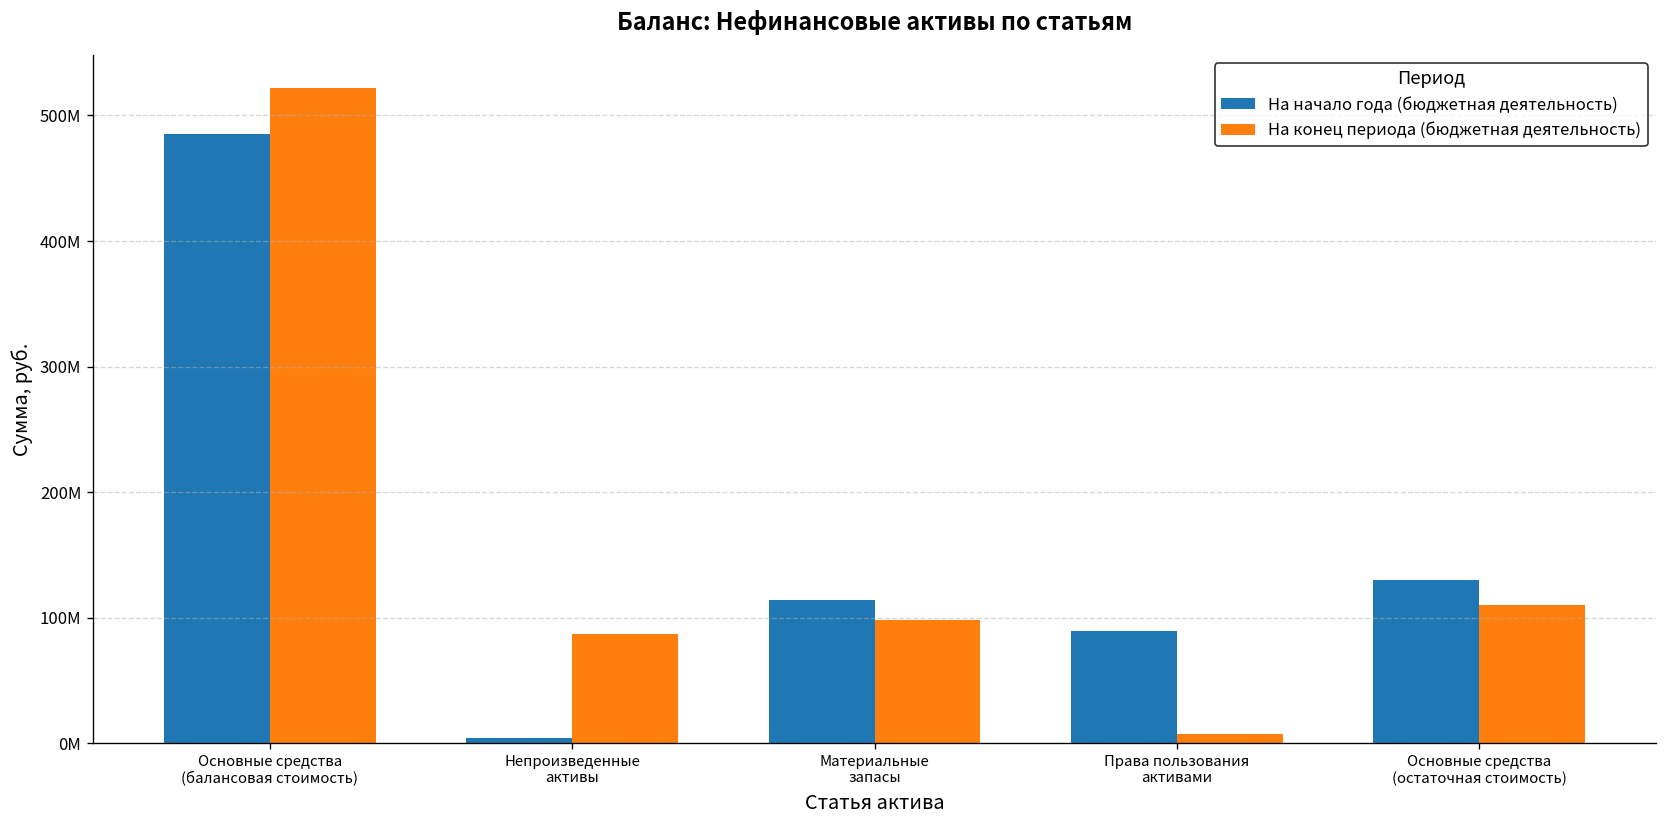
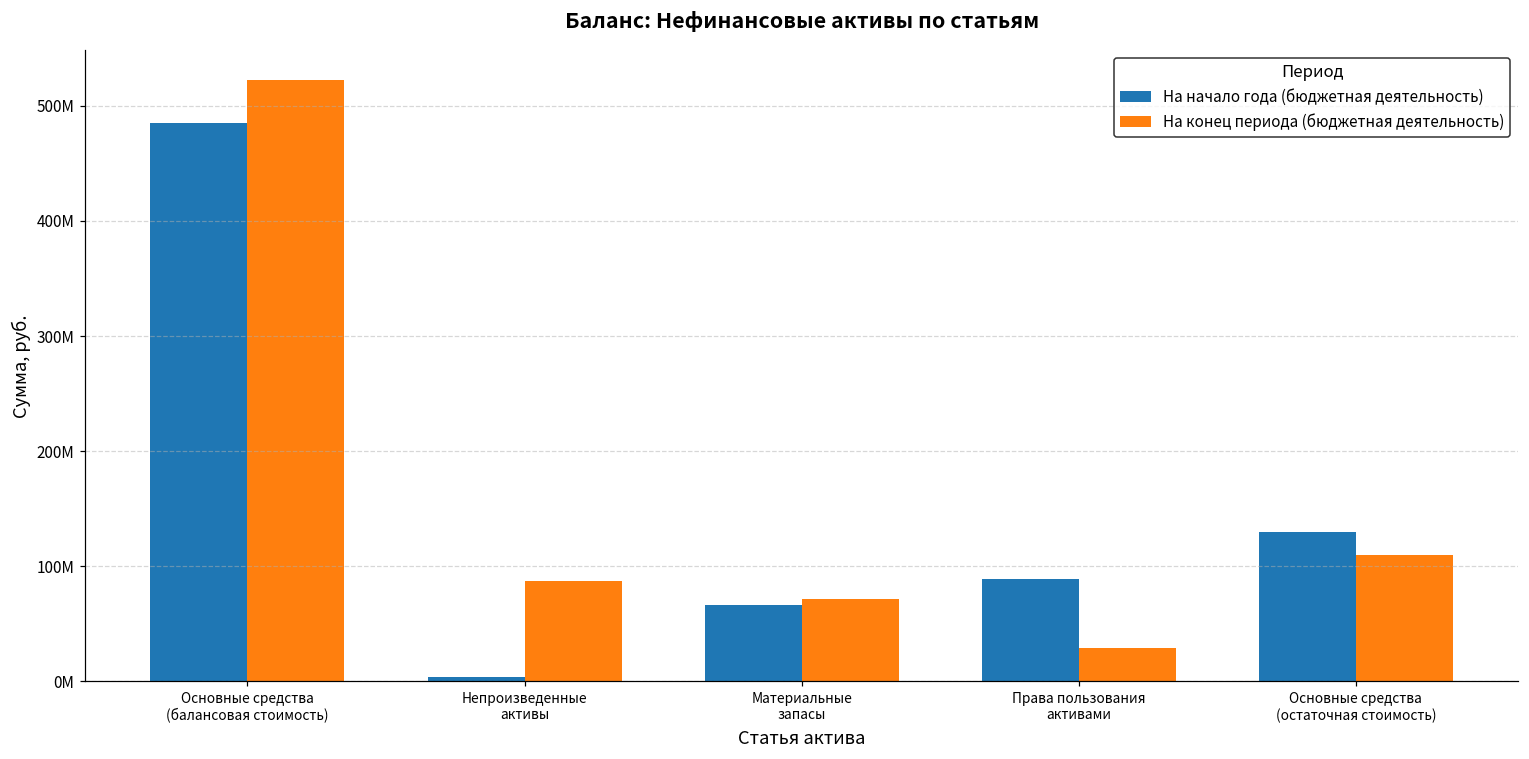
На начало года (бюджетная деятельность), Материальные запасы: 115000000 -> 66000000
На конец периода (бюджетная деятельность), Материальные запасы: 98000000 -> 72000000
На конец периода (бюджетная деятельность), Права пользования активами: 8000000 -> 29000000
